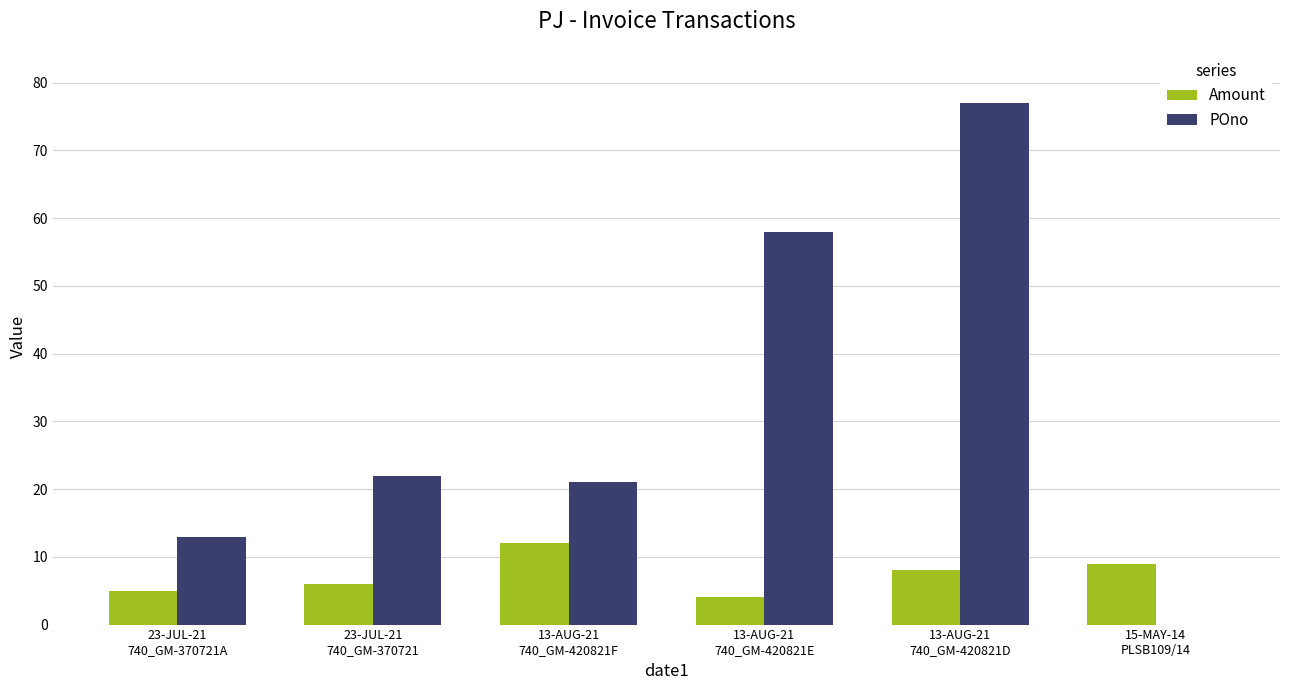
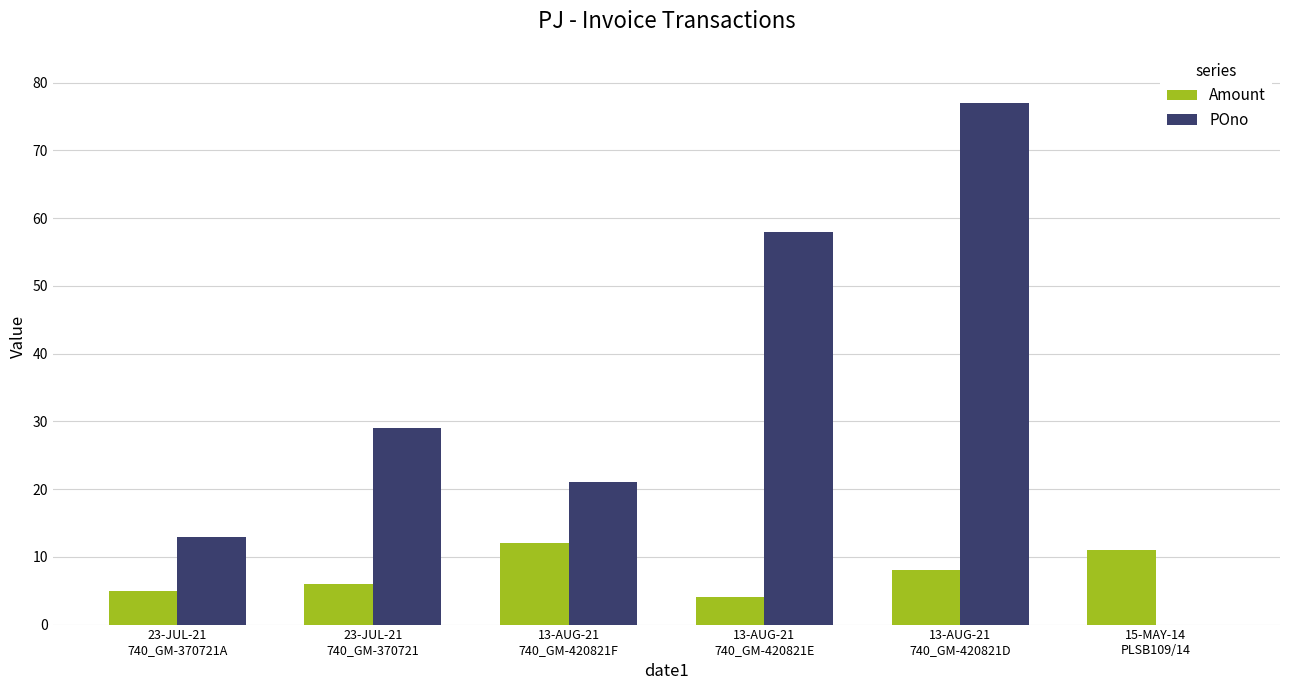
POno, 23-JUL-21 740_GM-370721: 22 -> 29
Amount, 15-MAY-14 PLSB109/14: 9 -> 11
